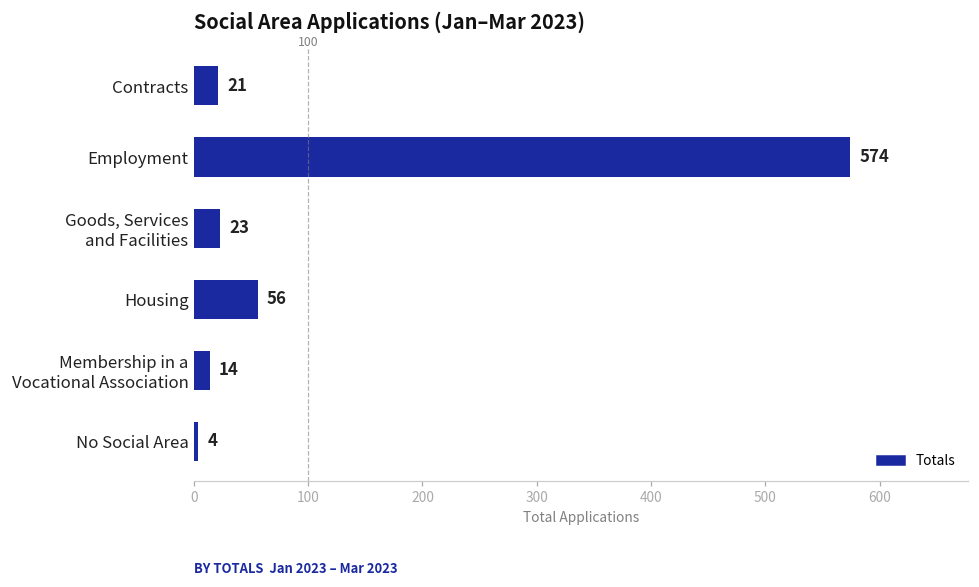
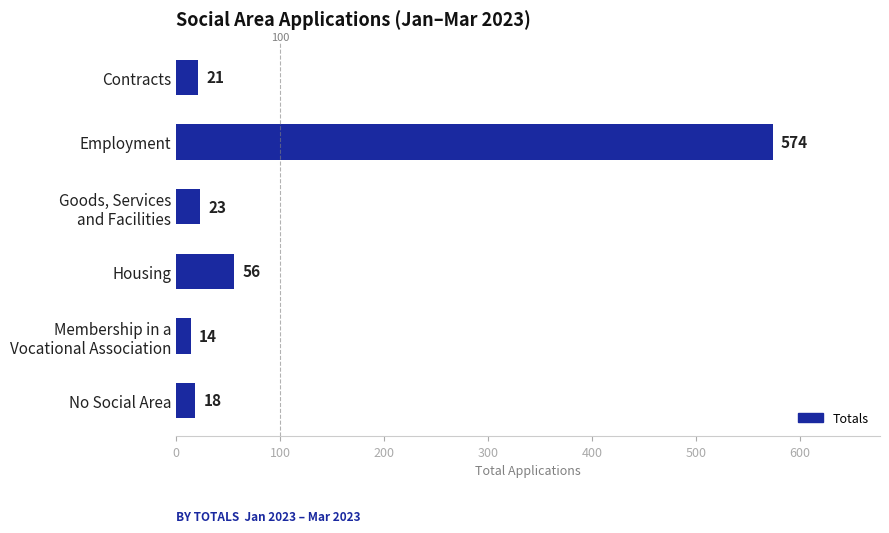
No Social Area: 4 -> 18
